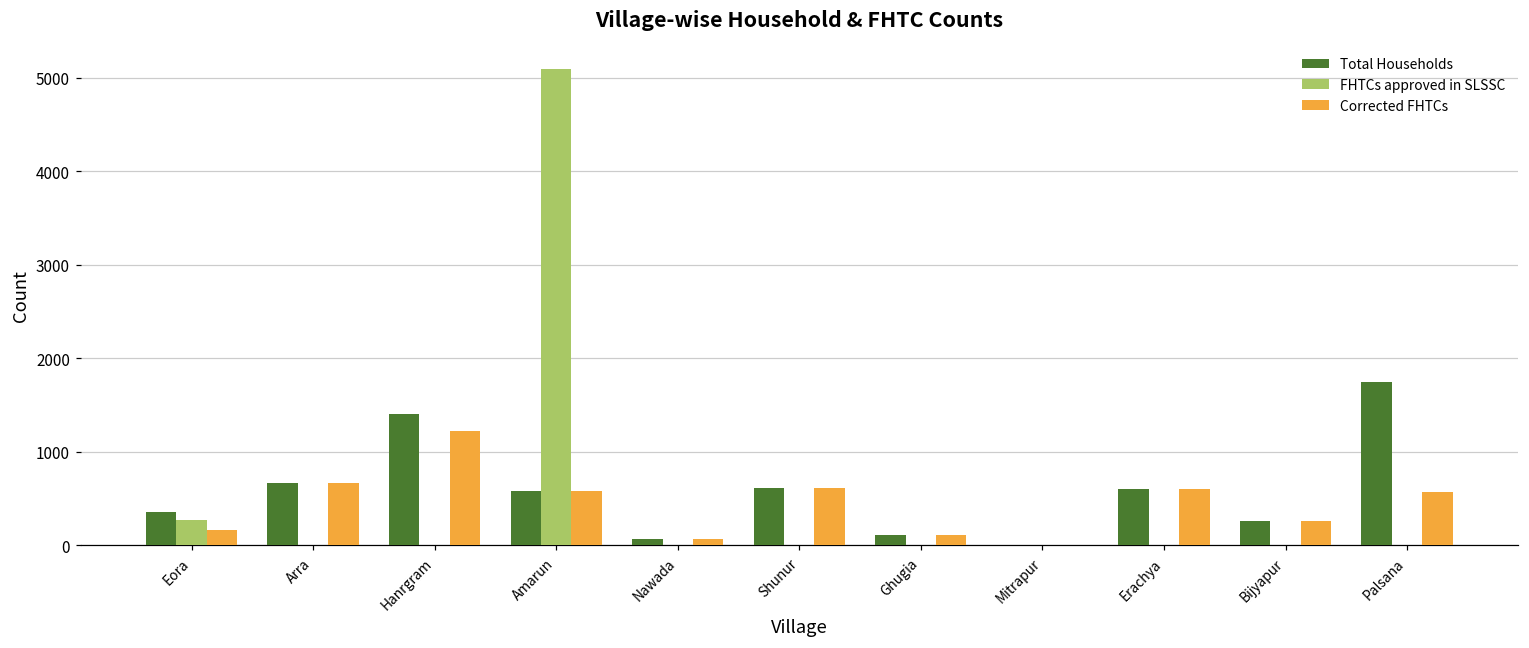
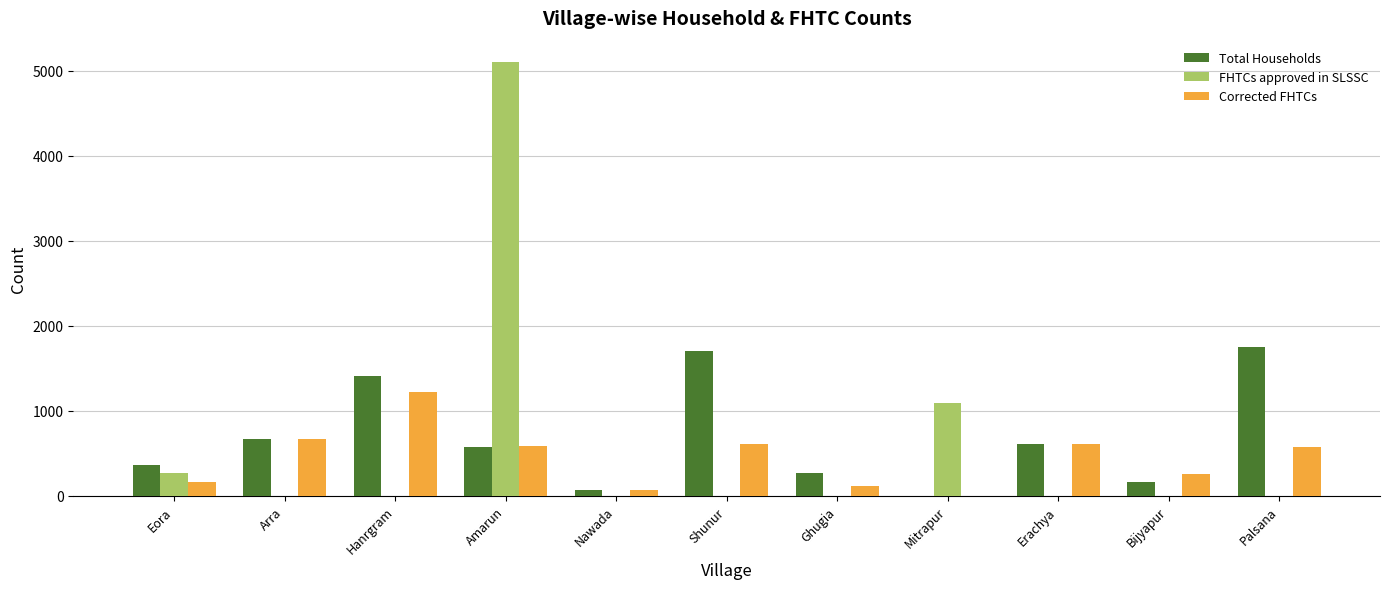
Total Households, Shunur: 600 -> 1700
Total Households, Ghugia: 100 -> 300
FHTCs approved in SLSSC, Mitrapur: 0 -> 1100
Total Households, Bijyapur: 300 -> 200
